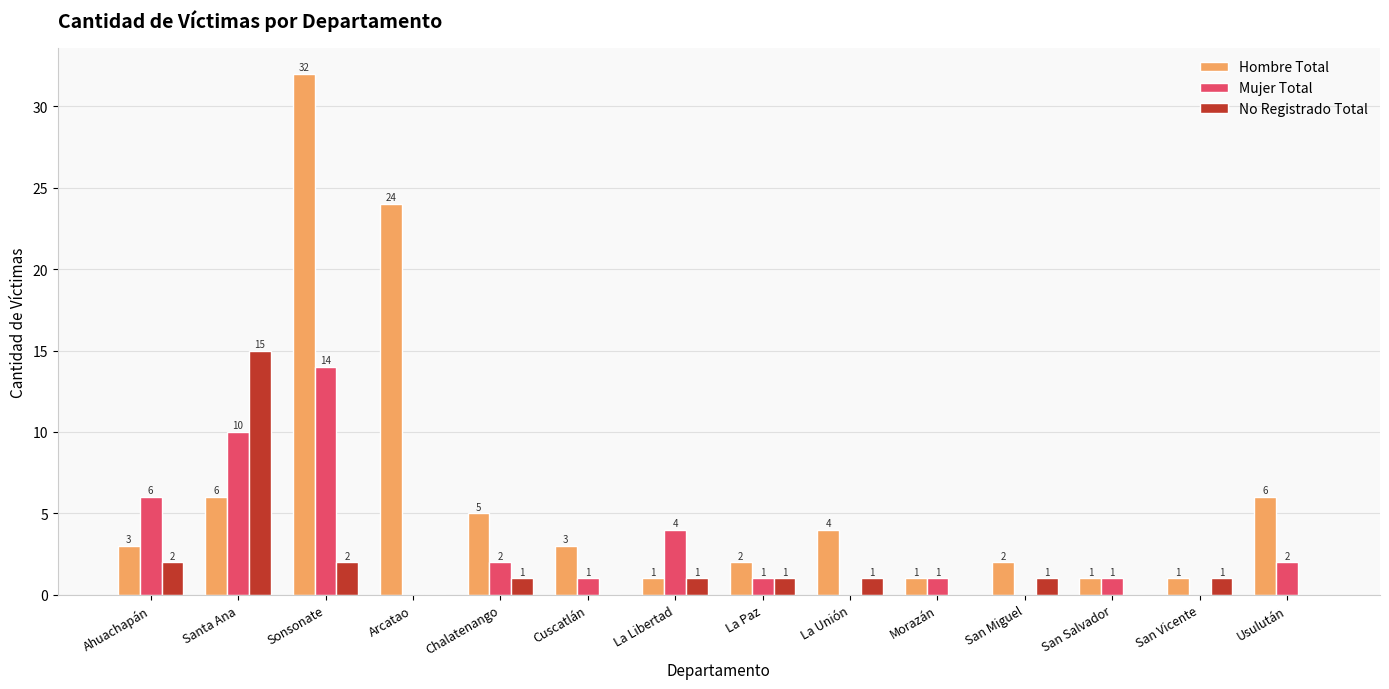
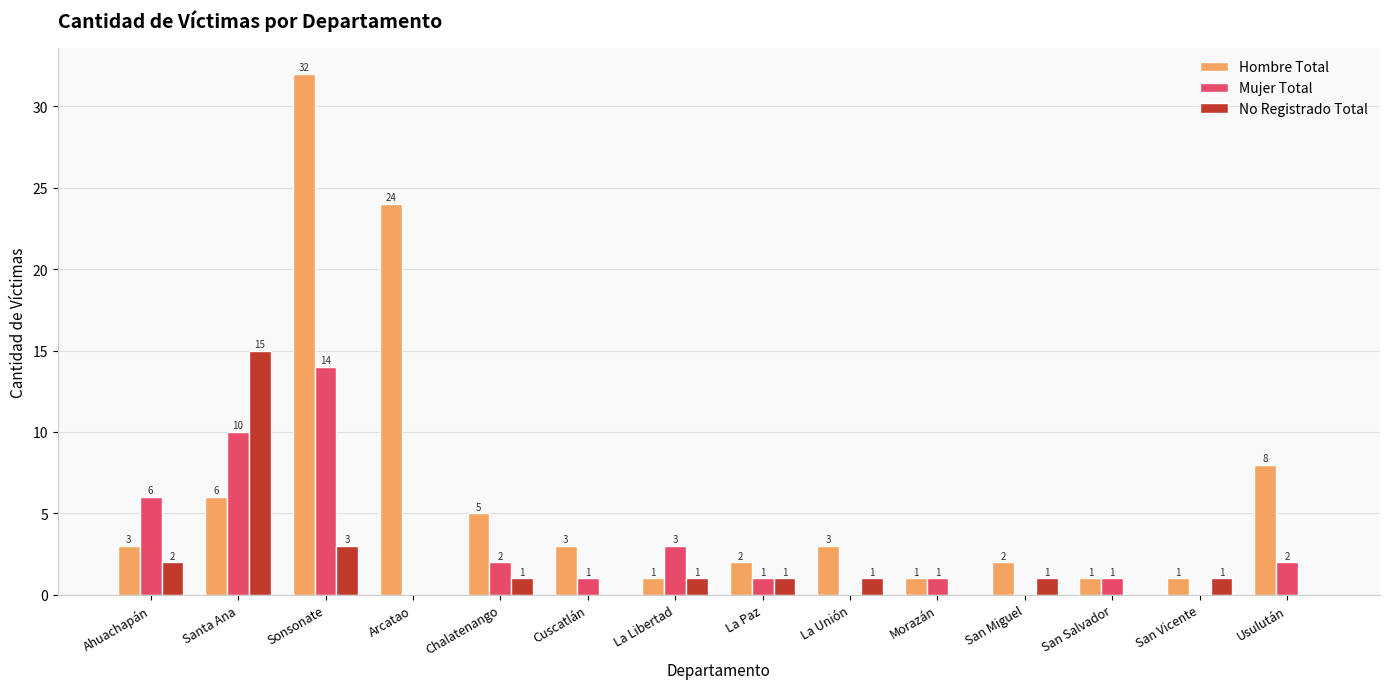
No Registrado Total, Sonsonate: 2 -> 3
Mujer Total, La Libertad: 4 -> 3
Hombre Total, La Unión: 4 -> 3
Hombre Total, Usulután: 6 -> 8
